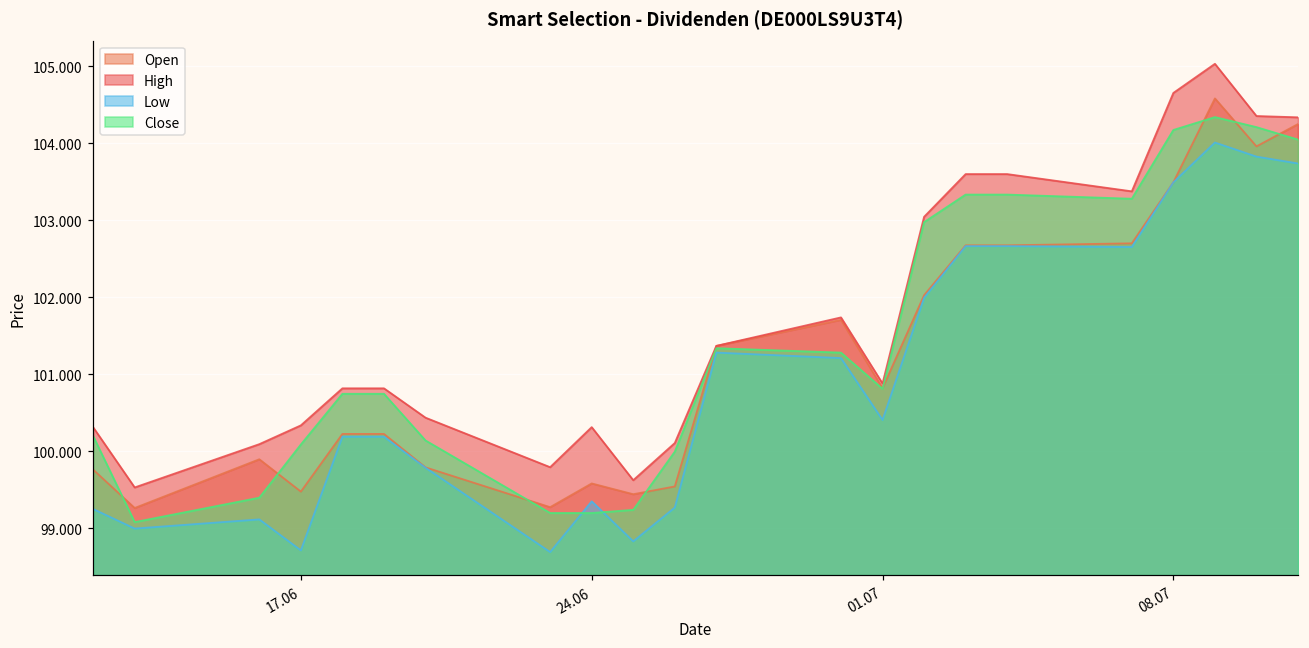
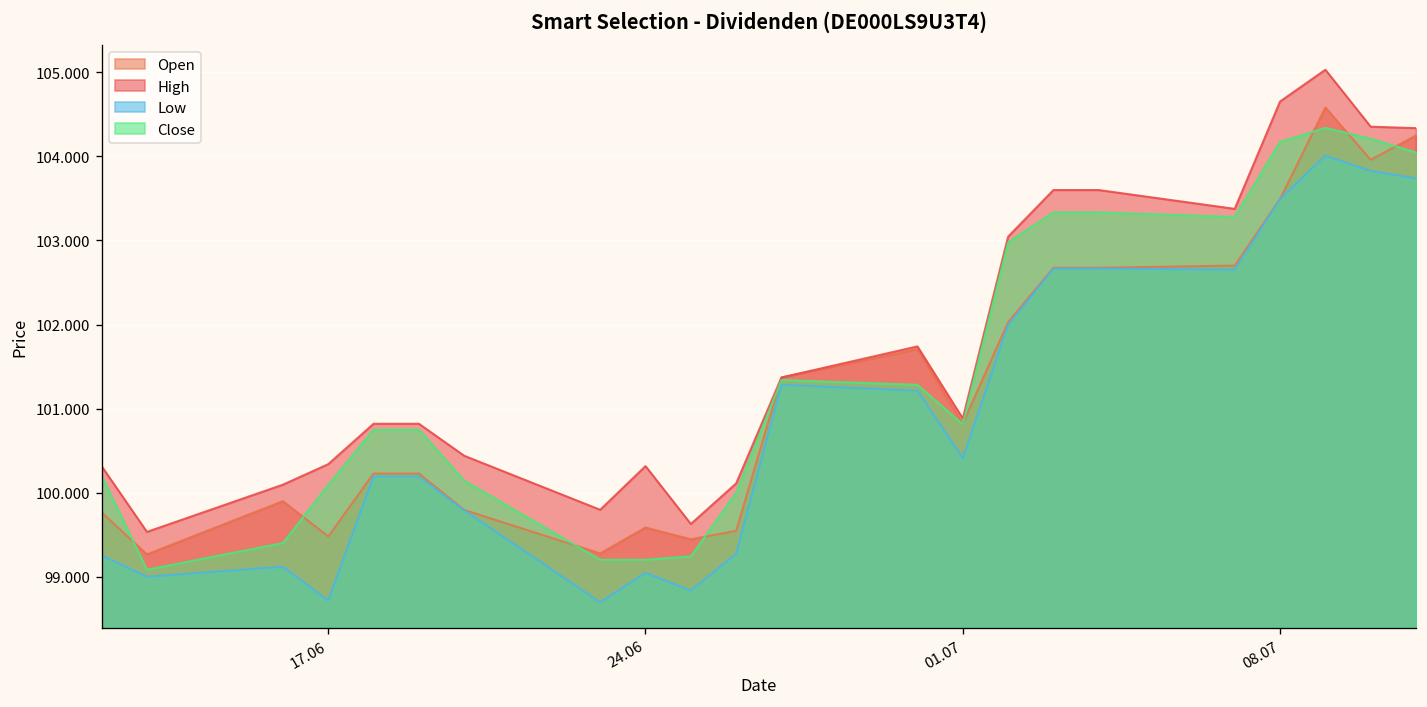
Low, 24.06: 99.4 -> 99.0
